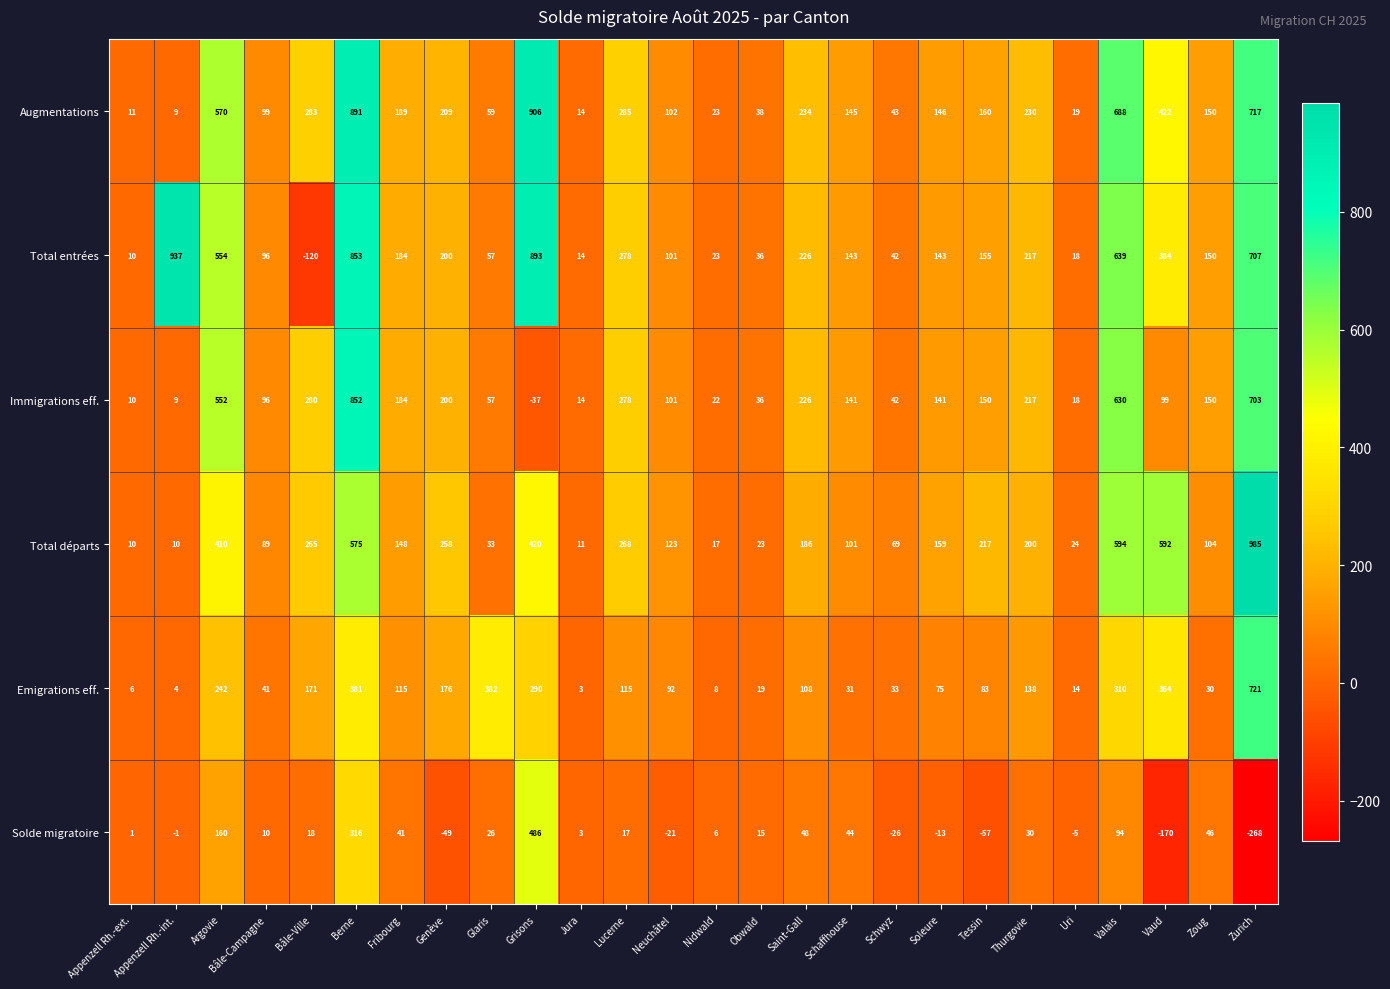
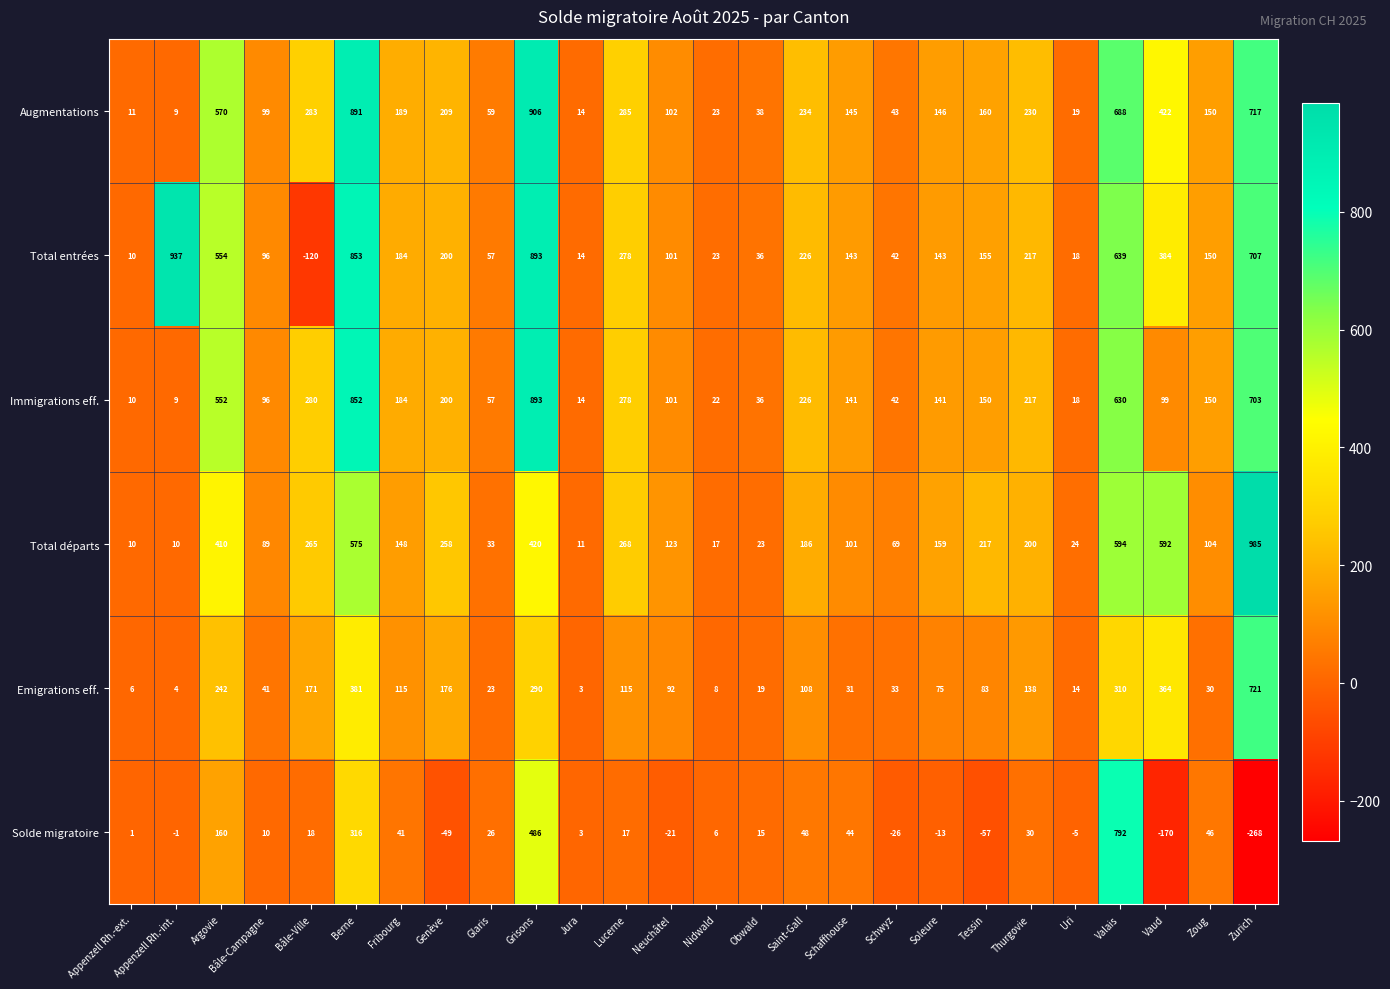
Immigrations eff., Grisons: -37 -> 893
Emigrations eff., Glaris: 382 -> 23
Solde migratoire, Valais: 94 -> 792
